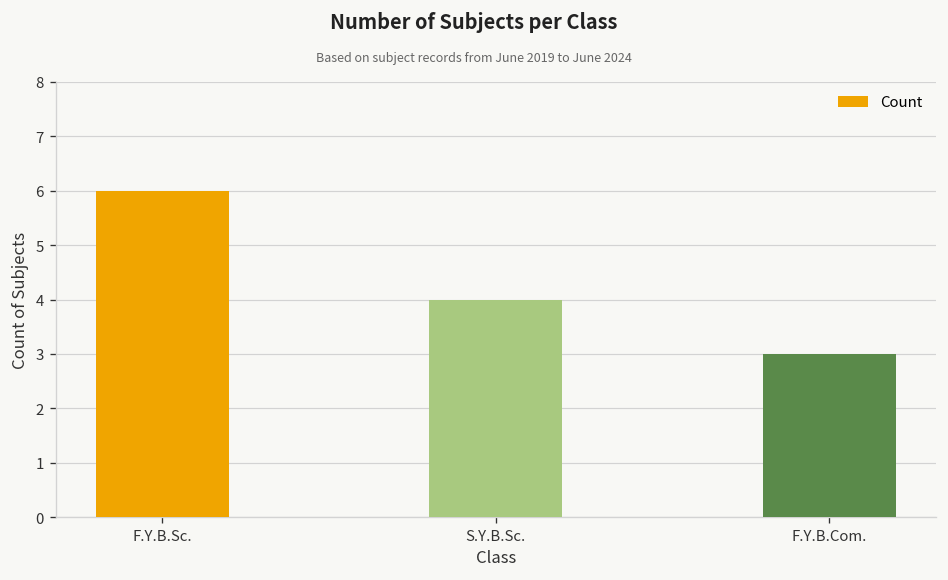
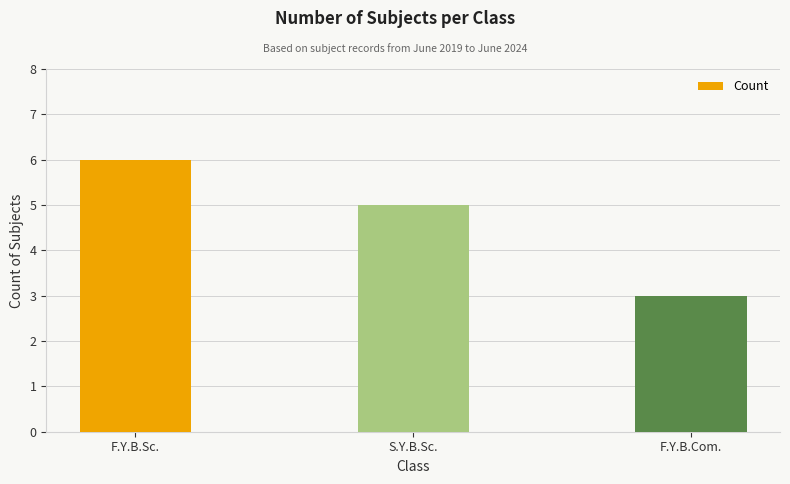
S.Y.B.Sc.: 4 -> 5
